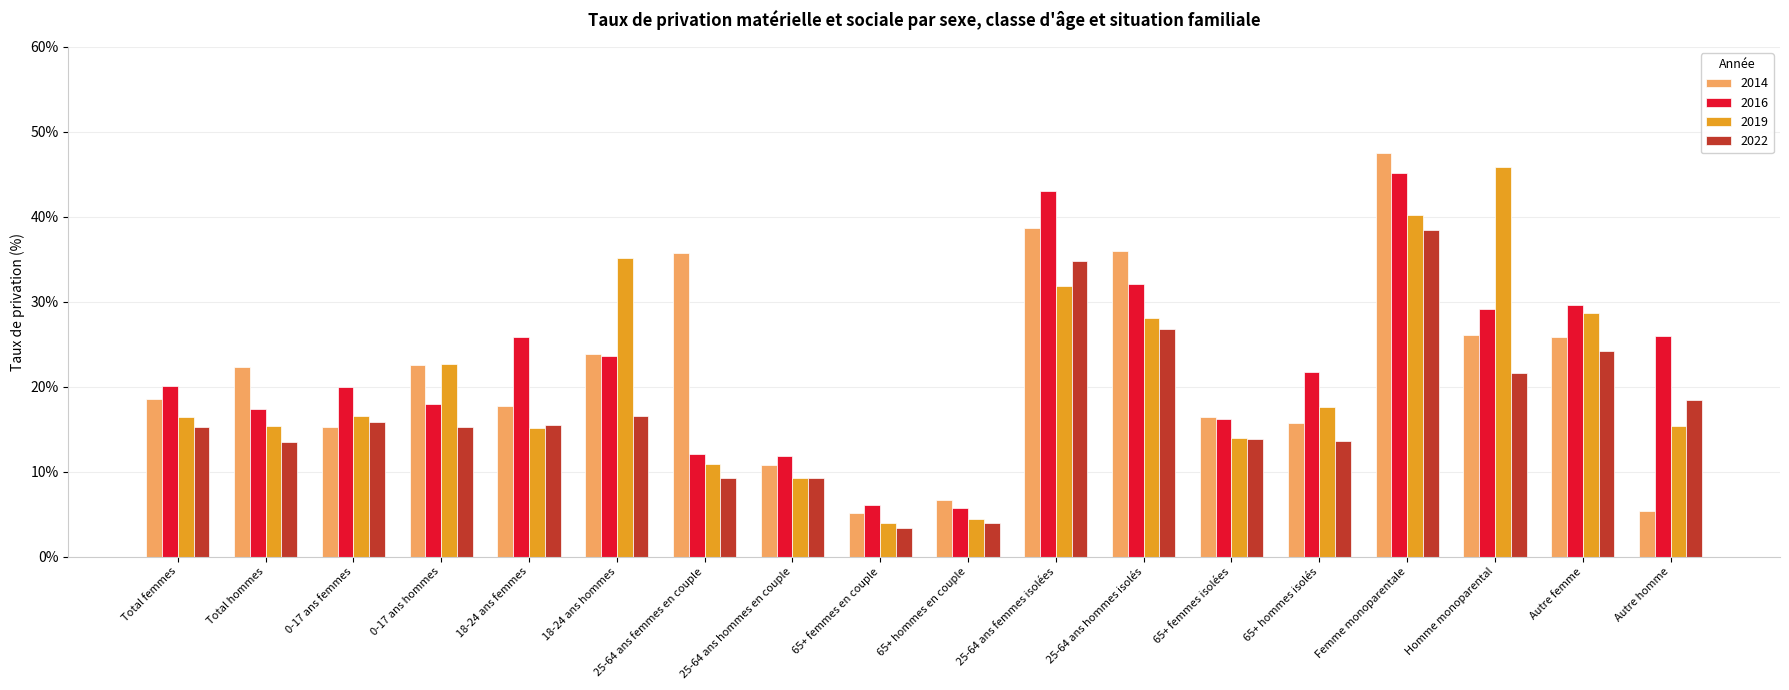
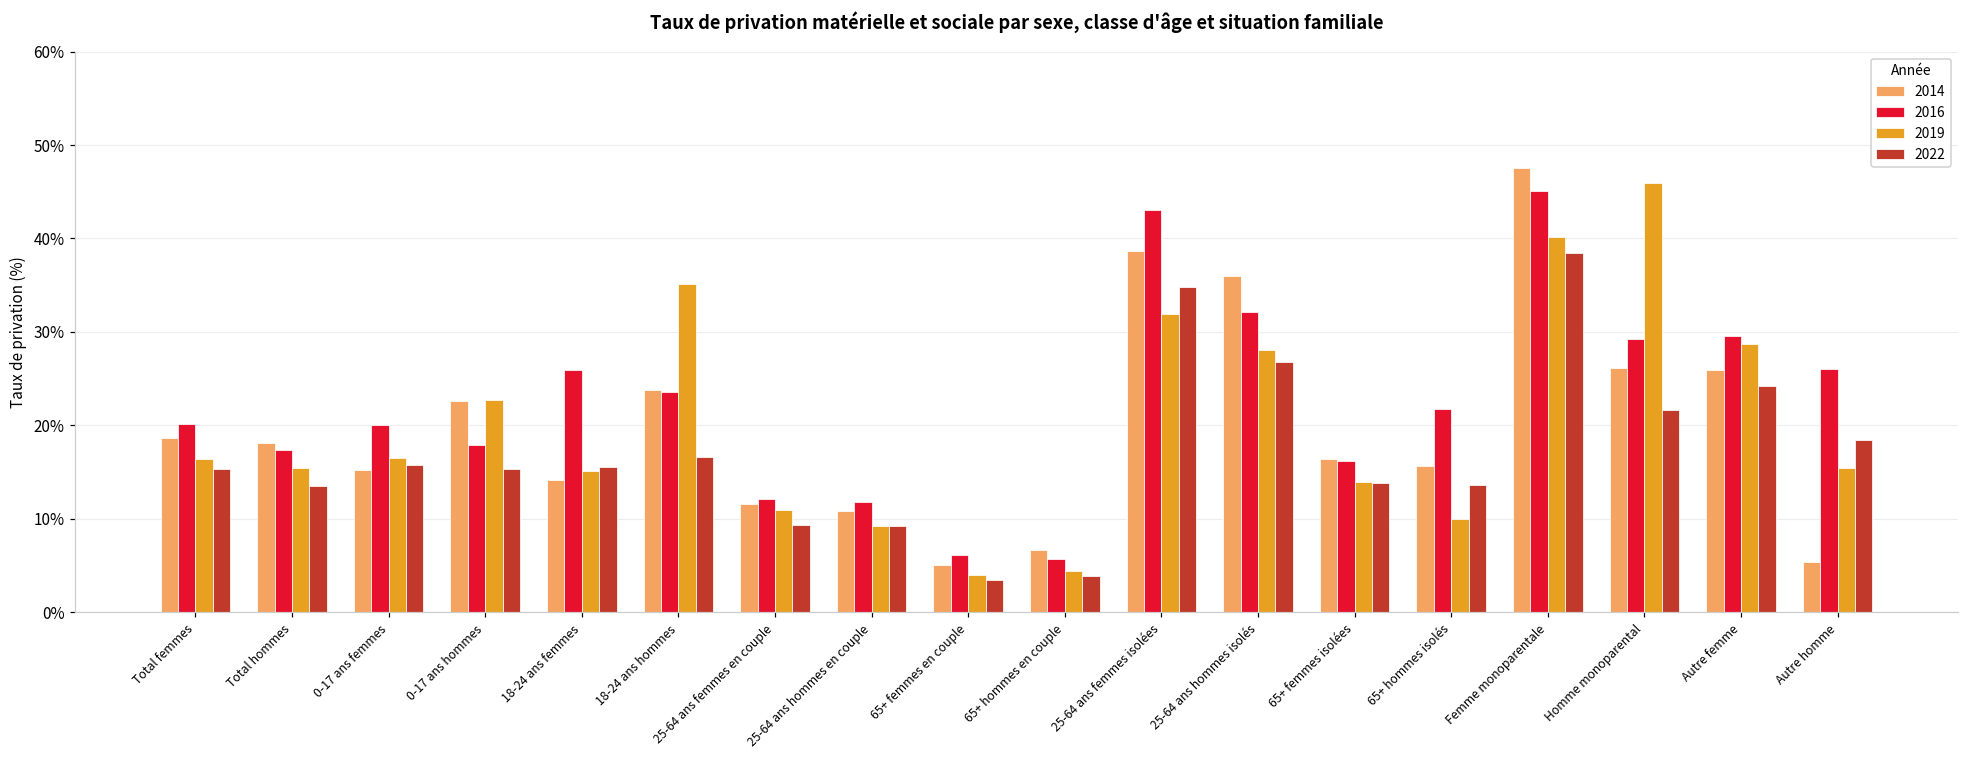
2014, Total hommes: 22% -> 18%
2014, 18-24 ans femmes: 18% -> 14%
2014, 25-64 ans femmes en couple: 36% -> 12%
2019, 65+ hommes isolés: 18% -> 10%
